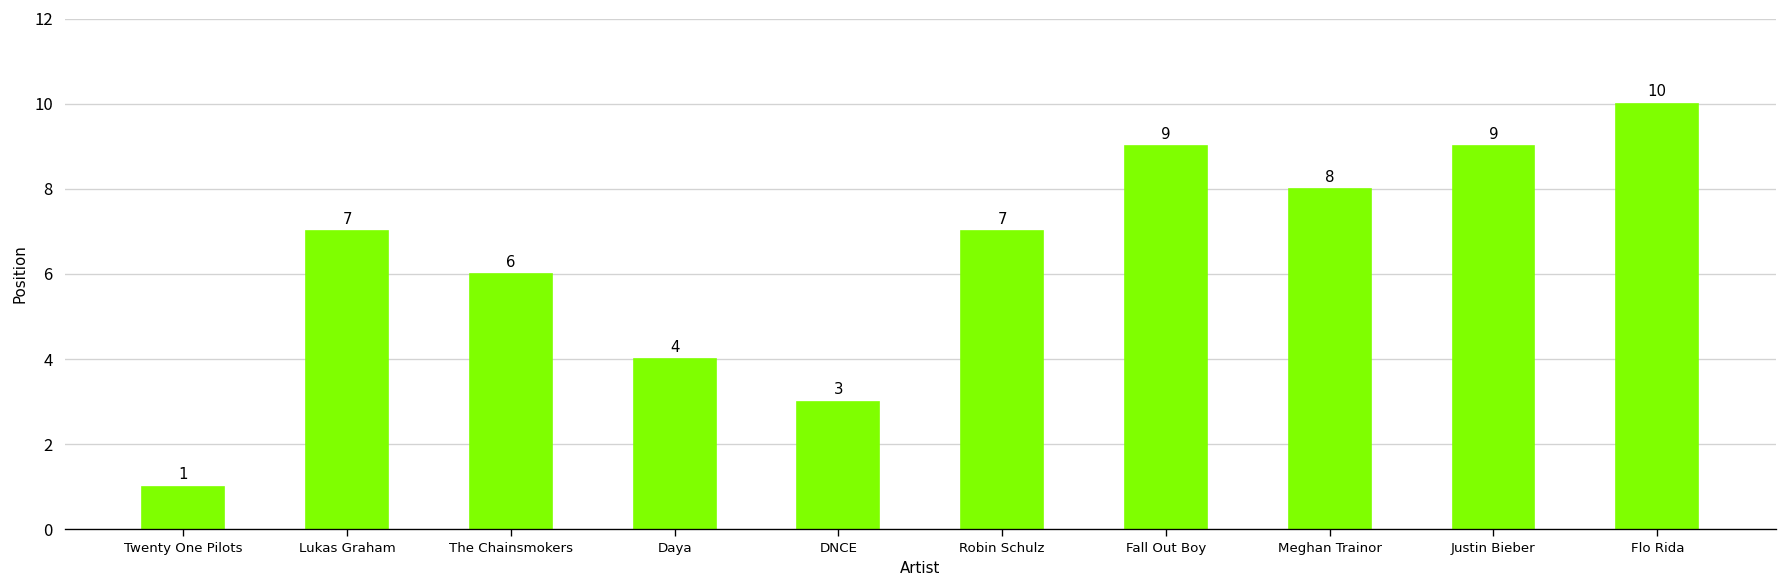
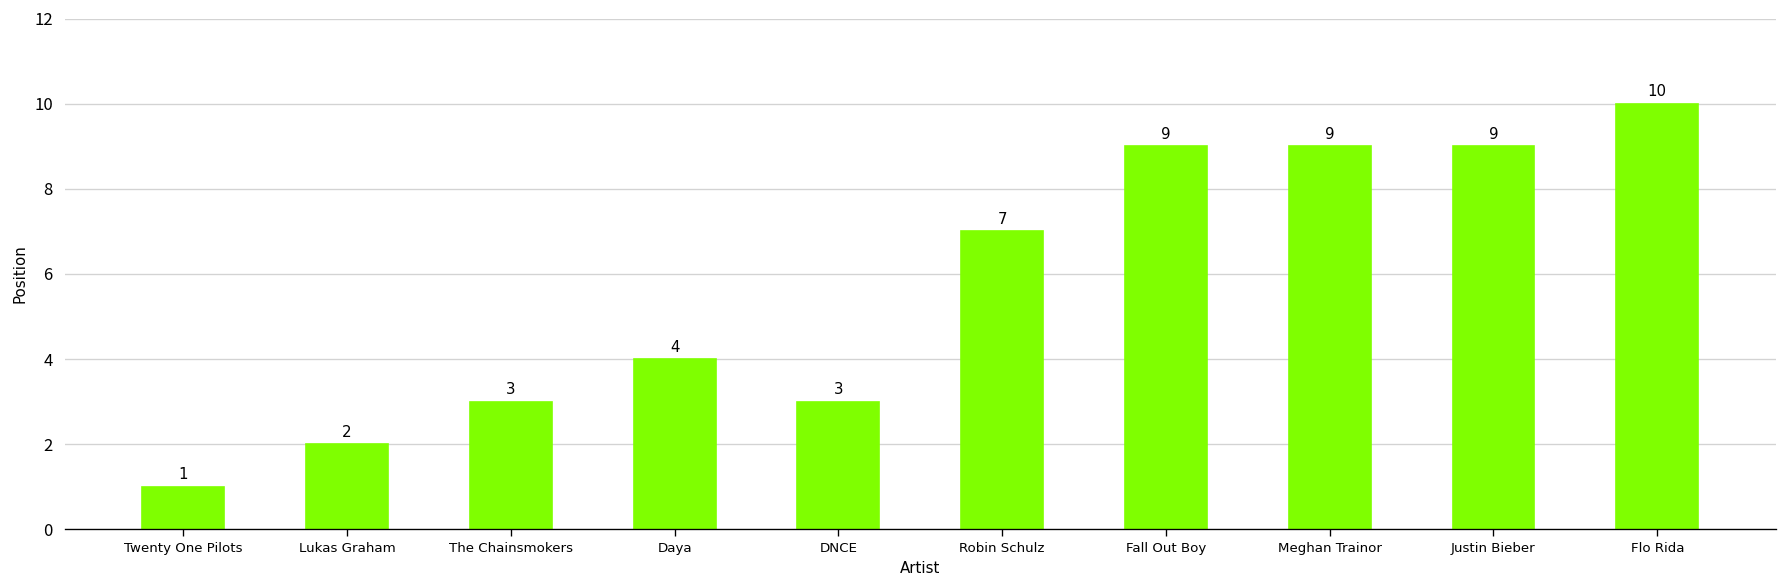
Lukas Graham: 7 -> 2
The Chainsmokers: 6 -> 3
Meghan Trainor: 8 -> 9
